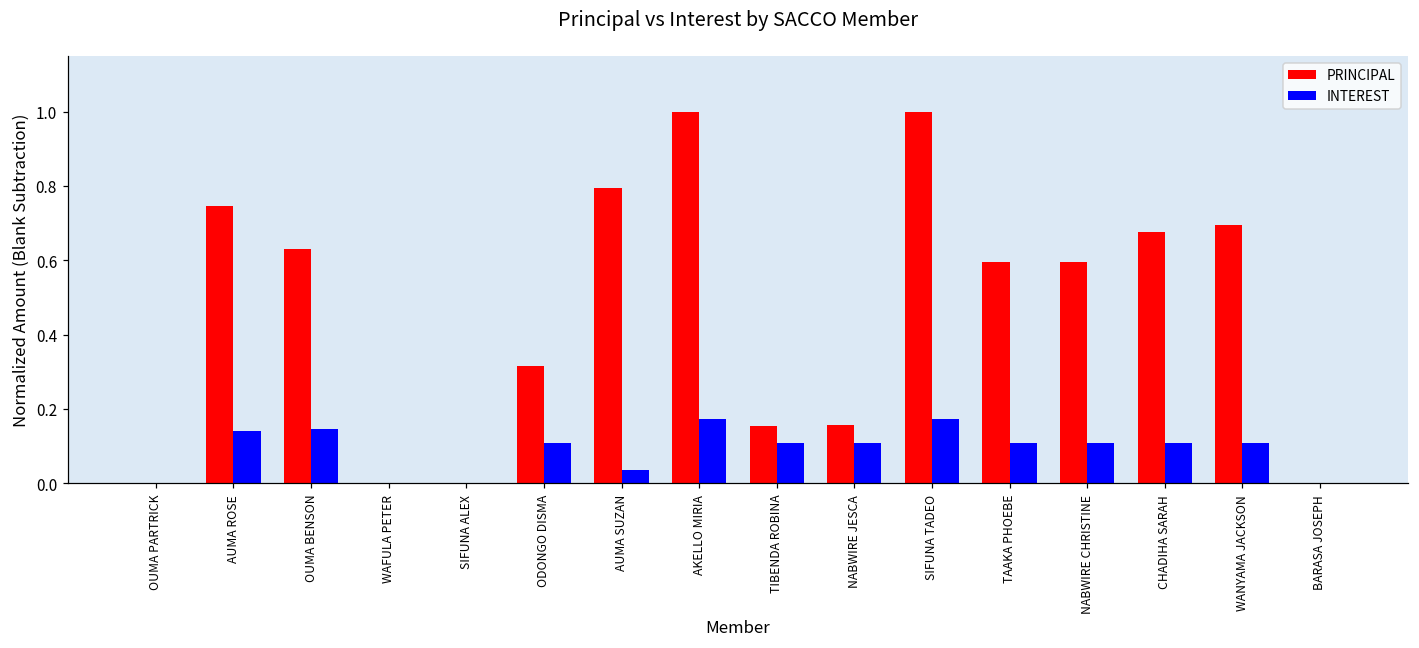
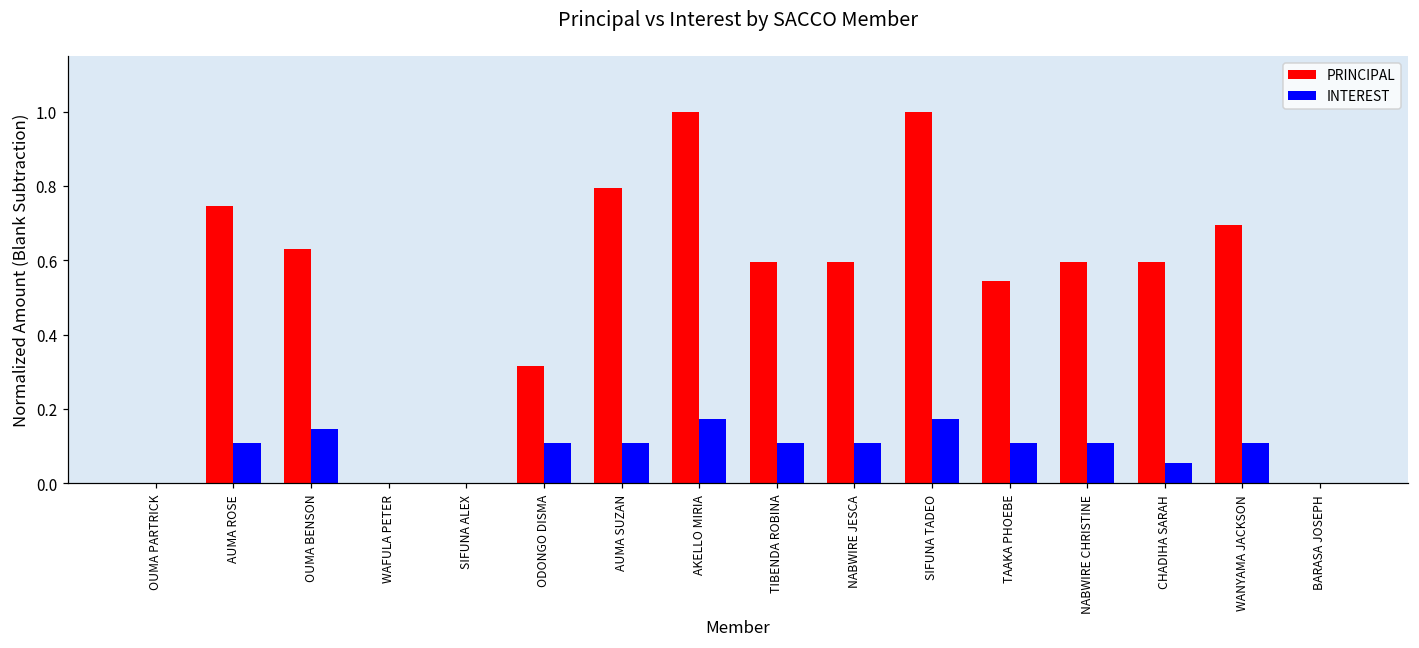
INTEREST, AUMA ROSE: 0.14 -> 0.11
INTEREST, AUMA SUZAN: 0.03 -> 0.11
PRINCIPAL, TIBENDA ROBINA: 0.15 -> 0.60
PRINCIPAL, NABWIRE JESCA: 0.16 -> 0.60
PRINCIPAL, TAAKA PHOEBE: 0.60 -> 0.54
PRINCIPAL, CHADIHA SARAH: 0.68 -> 0.60
INTEREST, CHADIHA SARAH: 0.11 -> 0.05
